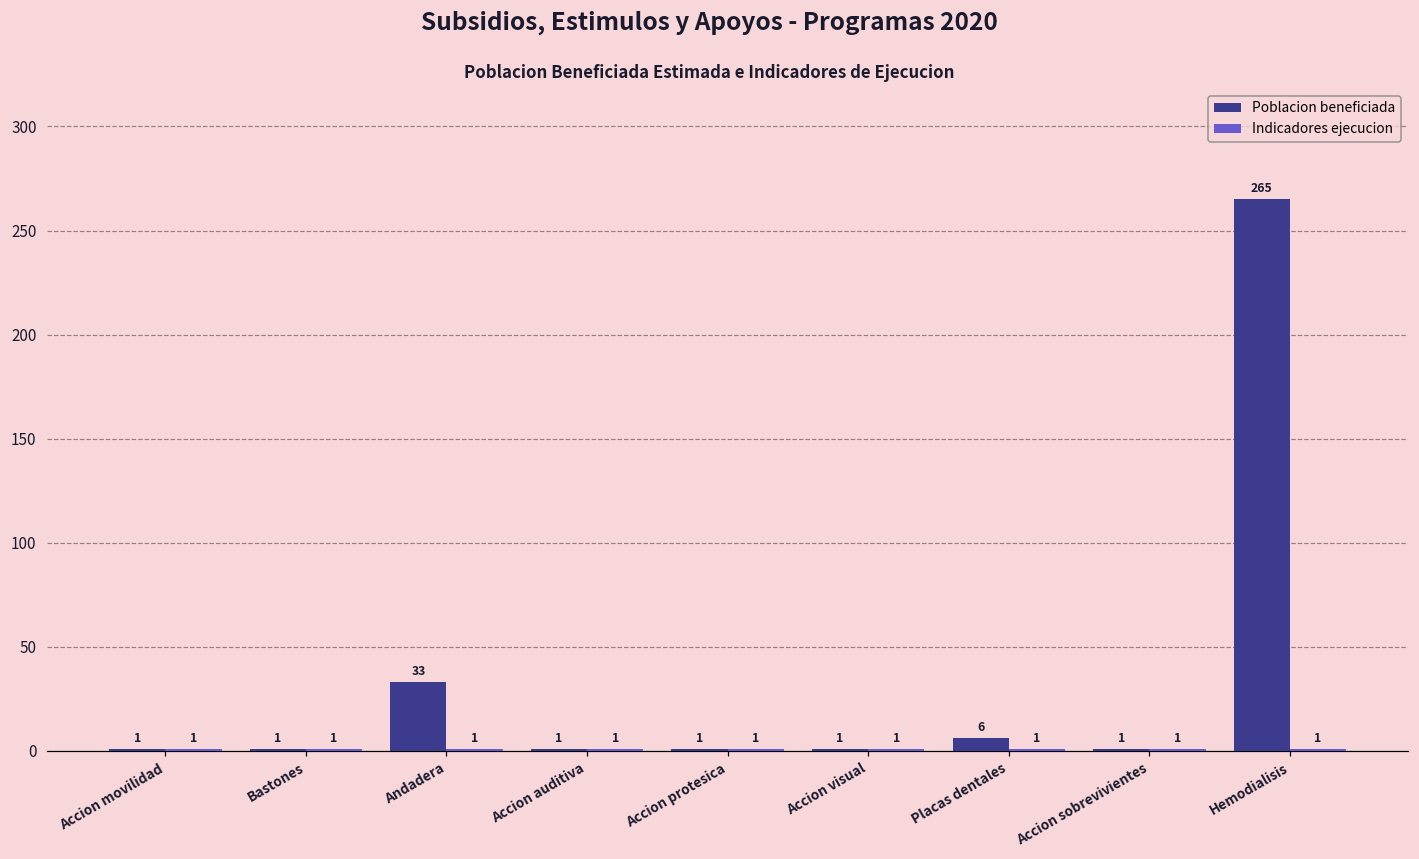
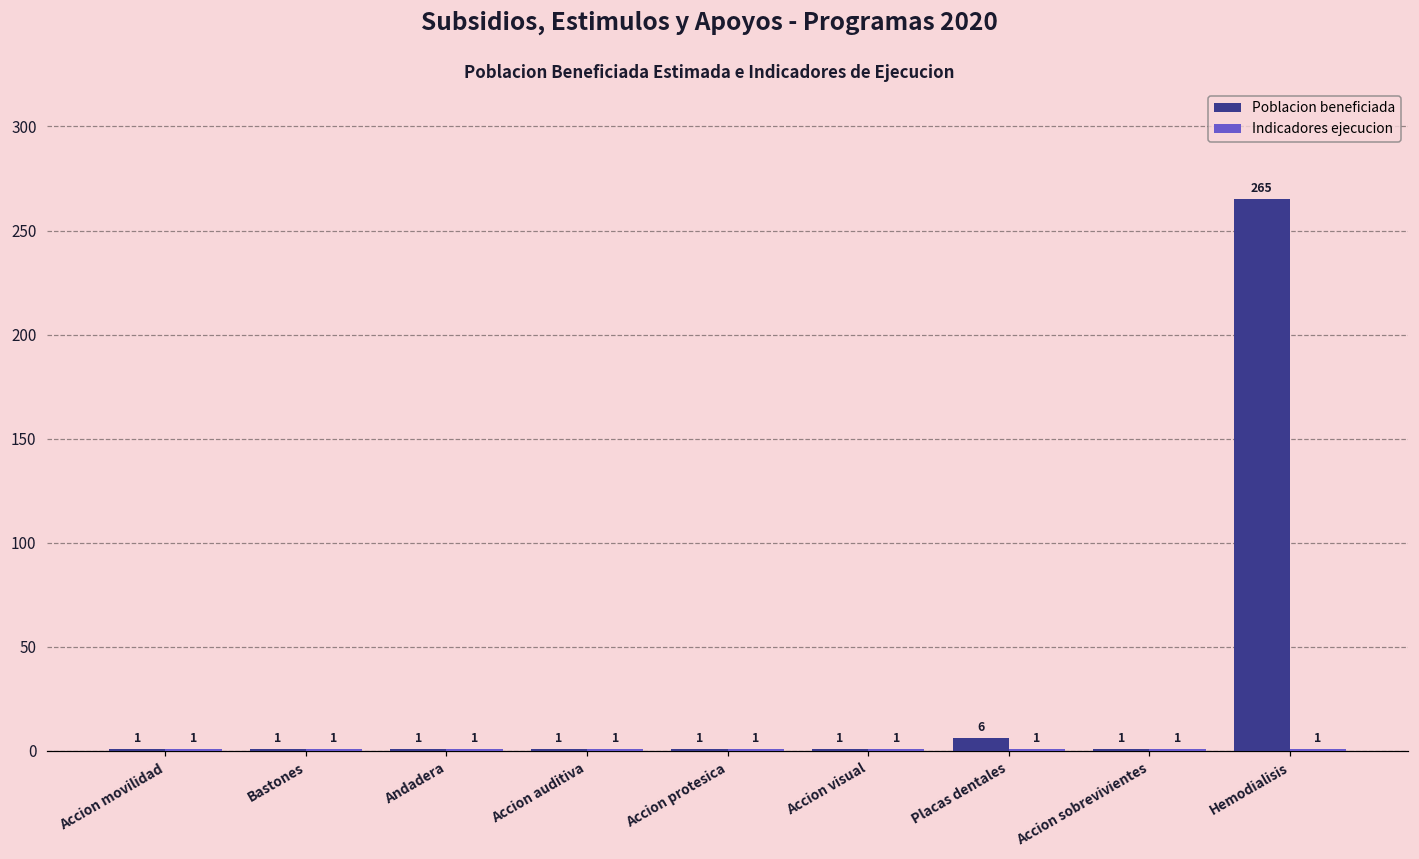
Poblacion beneficiada, Andadera: 33 -> 1
